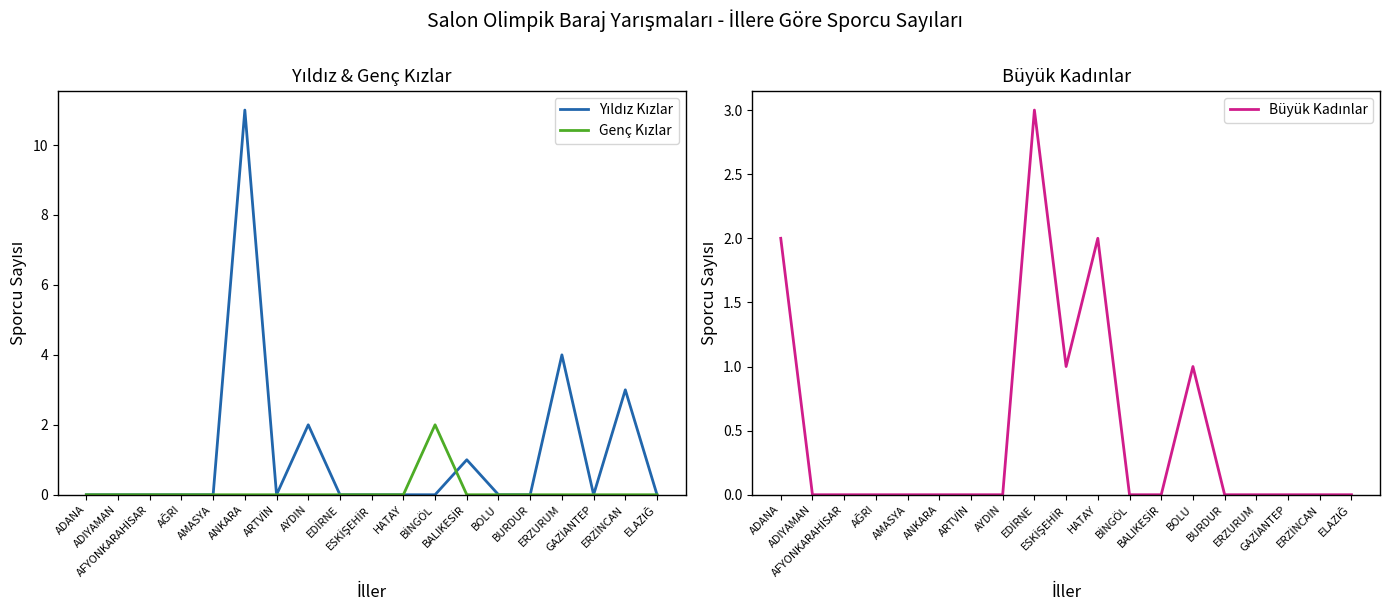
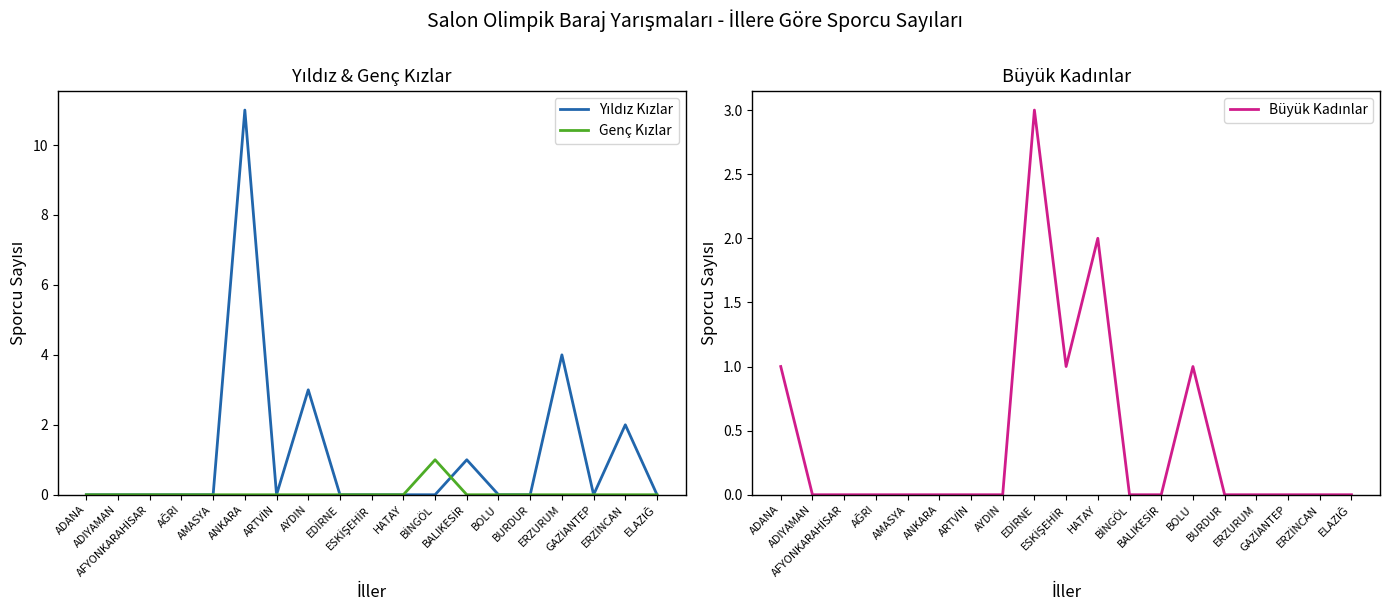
Yıldız & Genç Kızlar, Yıldız Kızlar, AYDIN: 2 -> 3
Yıldız & Genç Kızlar, Genç Kızlar, BİNGÖL: 2 -> 1
Yıldız & Genç Kızlar, Yıldız Kızlar, ERZİNCAN: 3 -> 2
Büyük Kadınlar, ADANA: 2 -> 1
